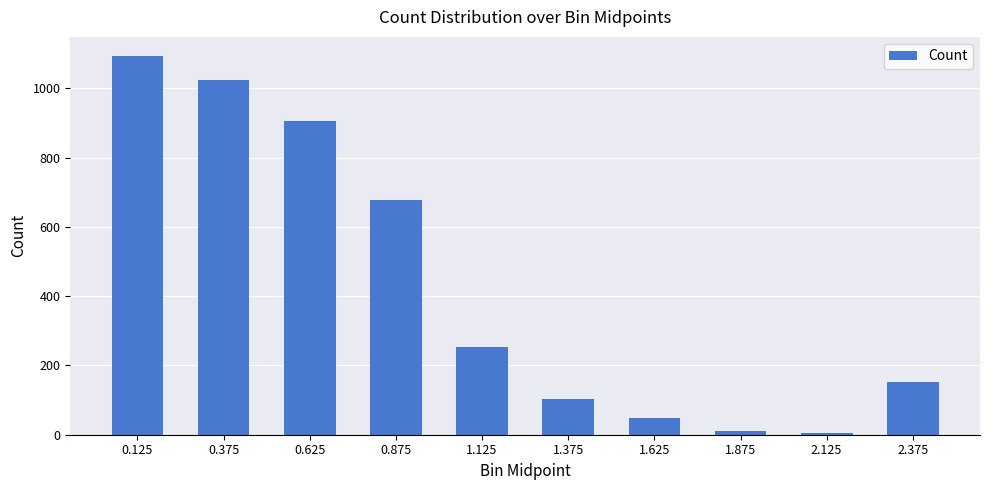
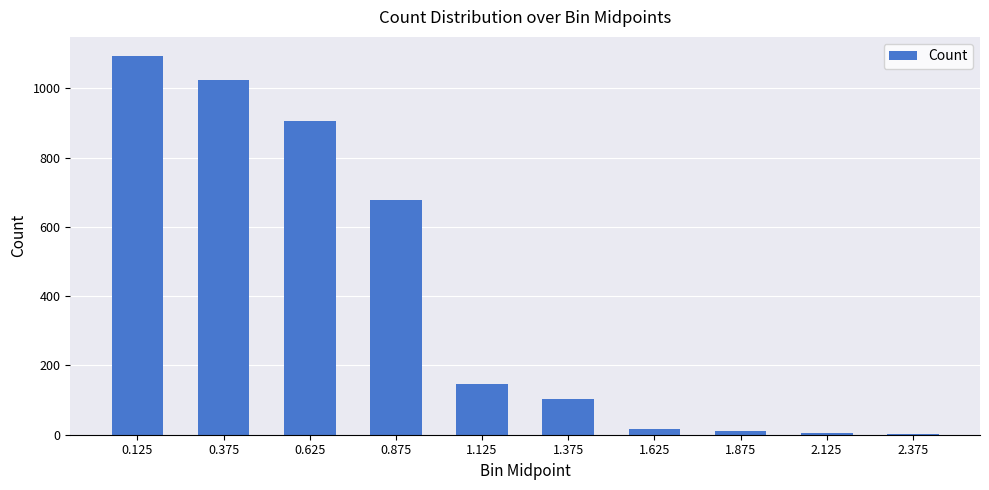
1.125: 250 -> 150
1.625: 50 -> 20
2.375: 150 -> 0
